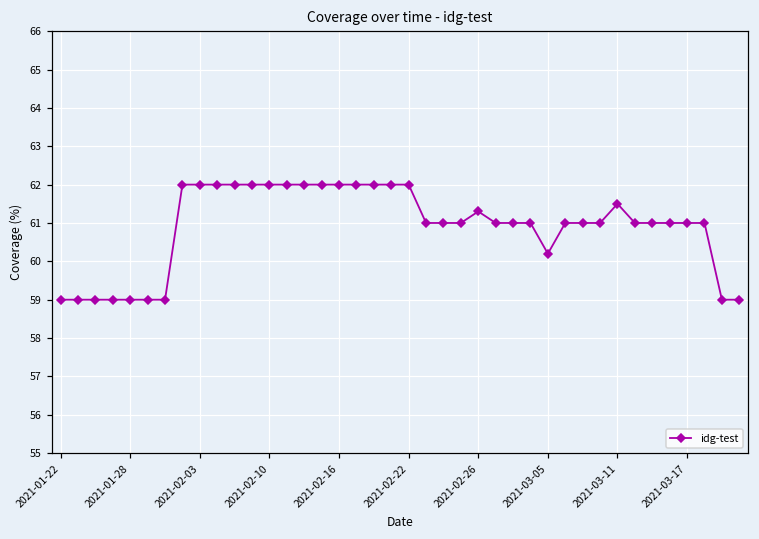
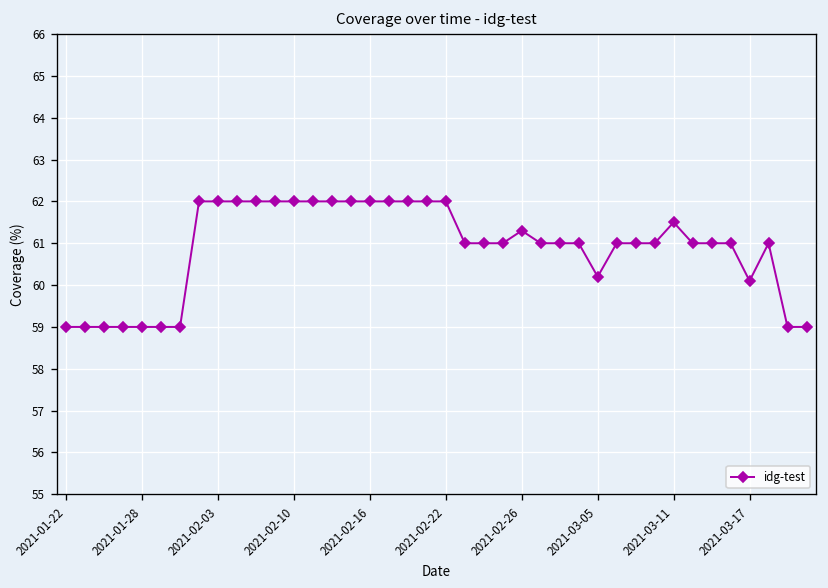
2021-03-17: 61.0 -> 60.1
